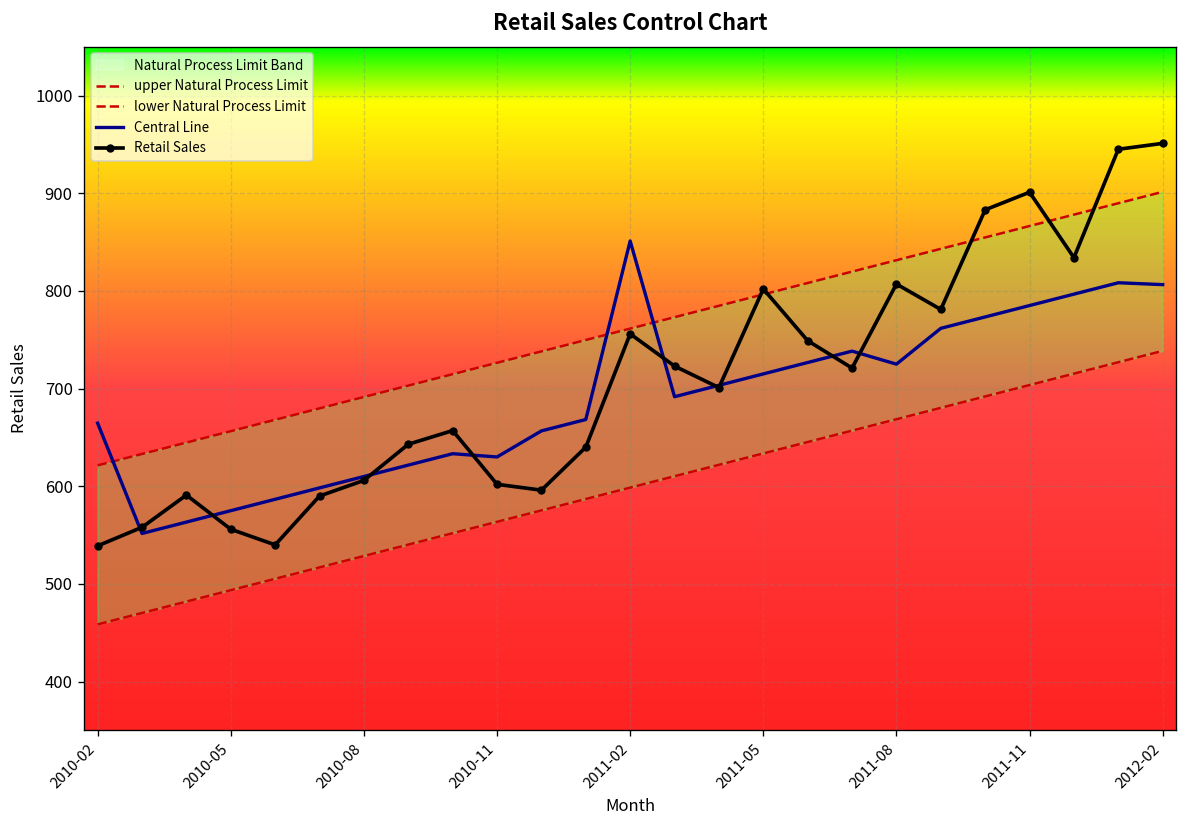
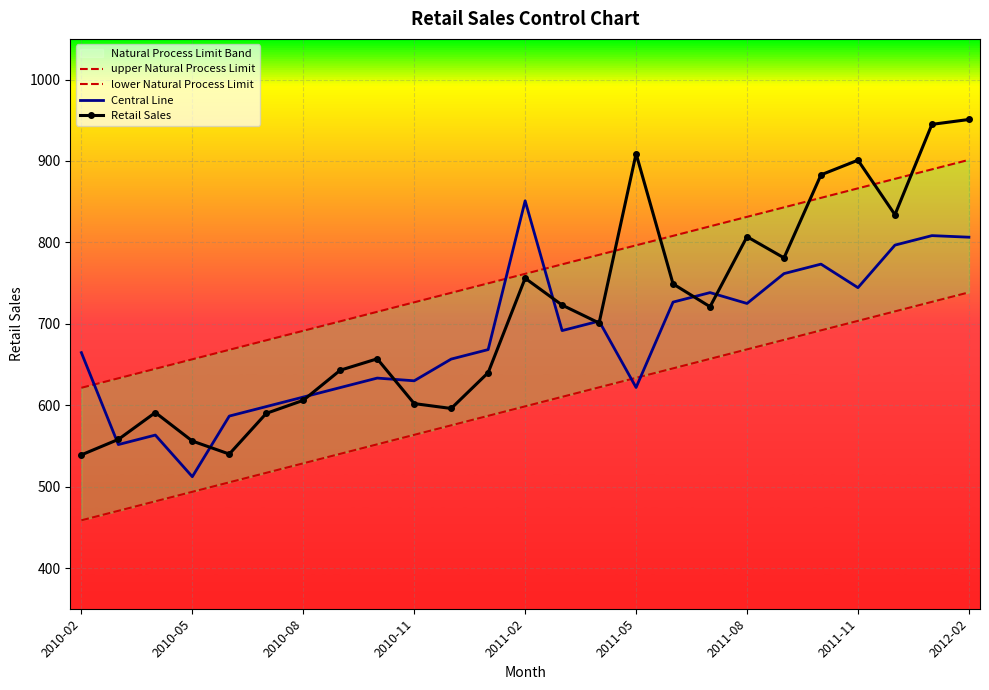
Central Line, 2010-05: 580 -> 510
Central Line, 2011-05: 720 -> 620
Retail Sales, 2011-05: 800 -> 910
Central Line, 2011-11: 790 -> 740
